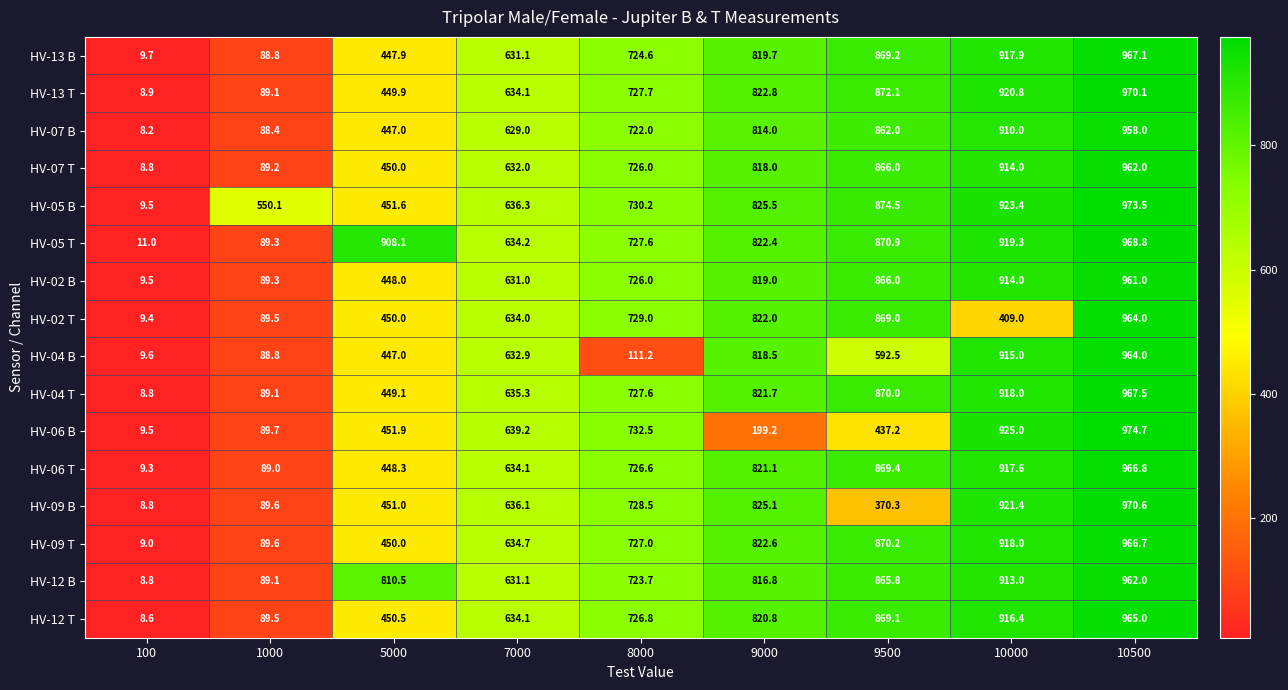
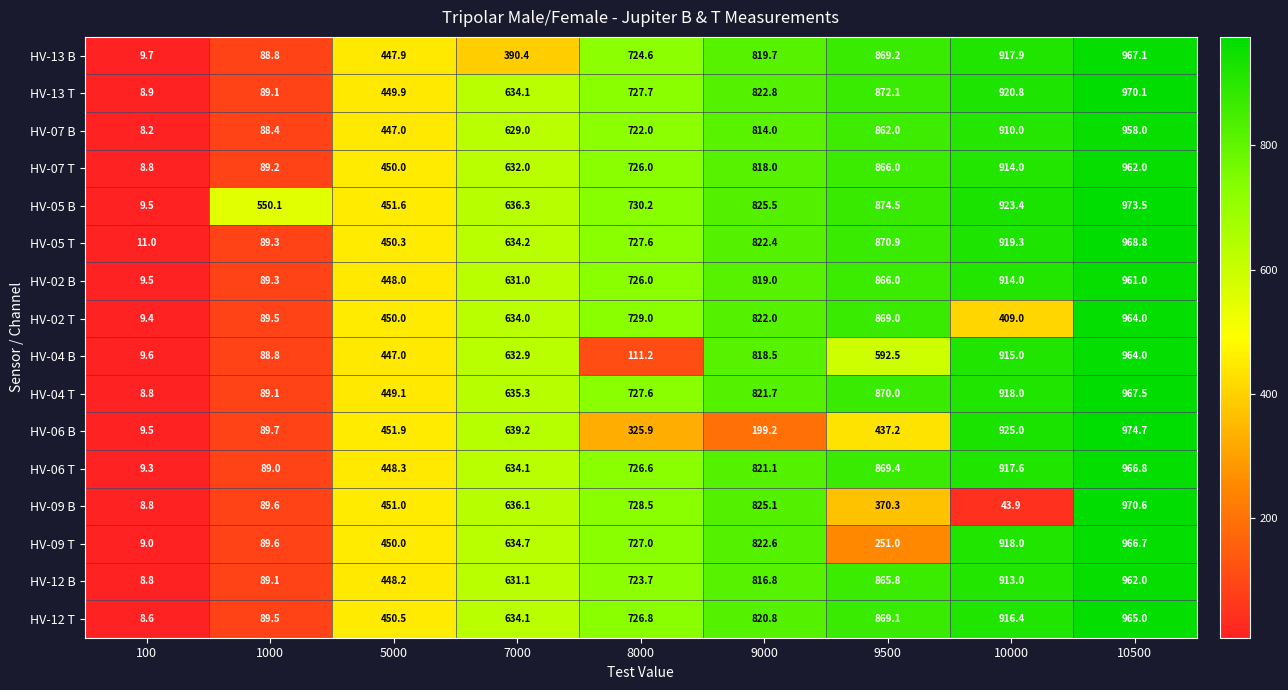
HV-13 B, 7000: 631.1 -> 390.4
HV-05 T, 5000: 908.1 -> 450.3
HV-06 B, 8000: 732.5 -> 325.9
HV-09 B, 10000: 921.4 -> 43.9
HV-09 T, 9500: 870.2 -> 251.0
HV-12 B, 5000: 810.5 -> 448.2
